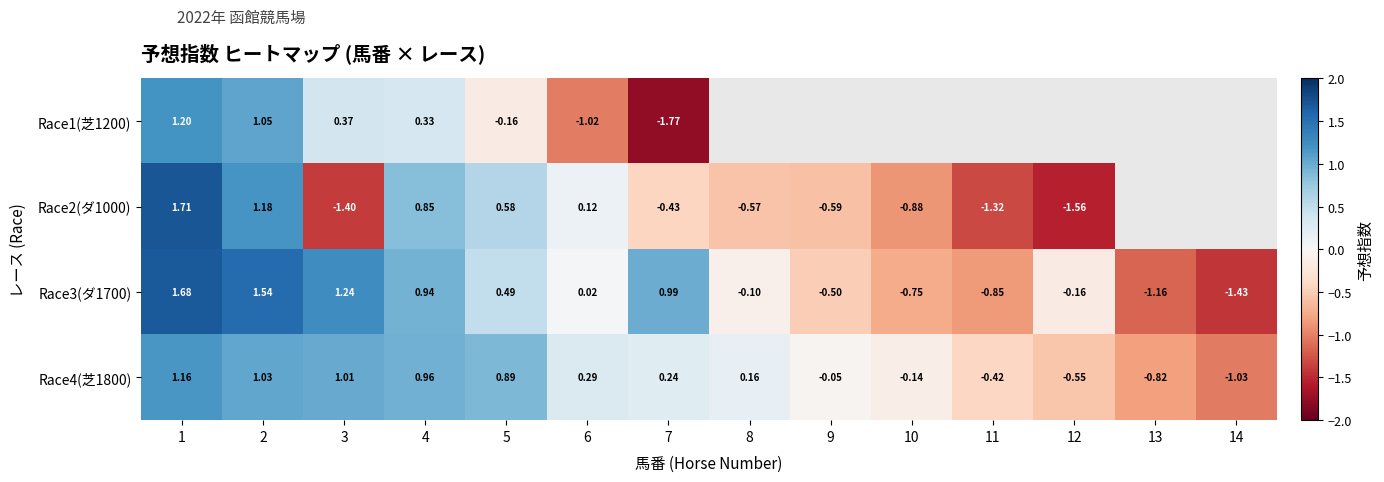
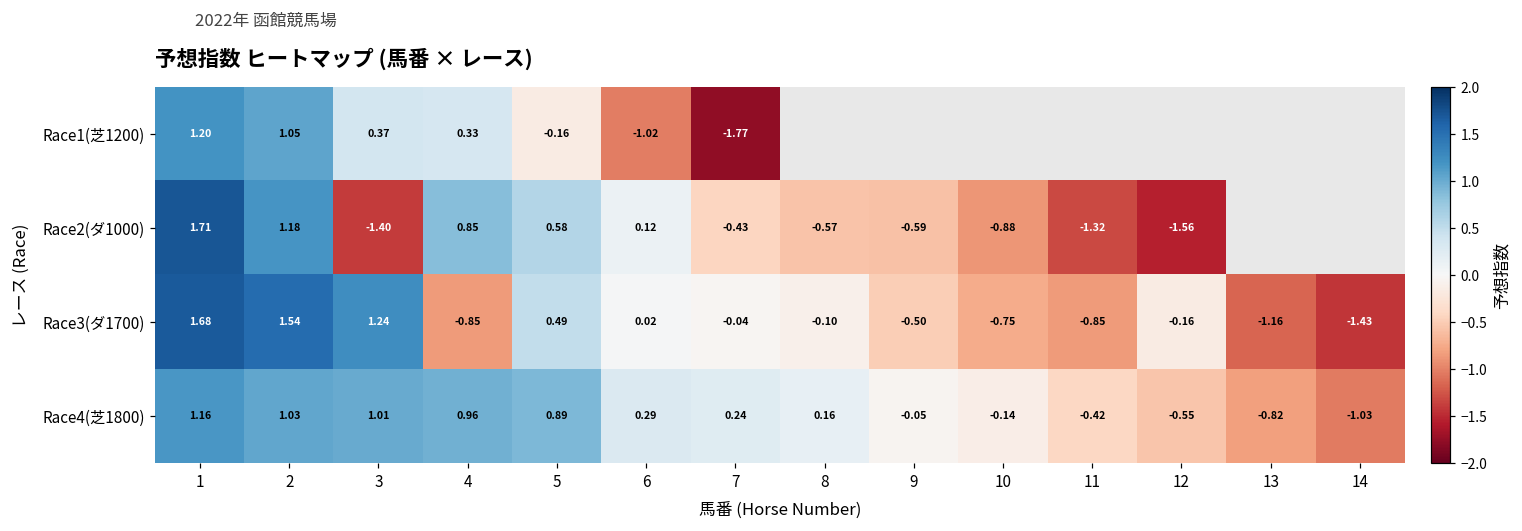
Race3(ダ1700), 4: 0.94 -> -0.85
Race3(ダ1700), 7: 0.99 -> -0.04
